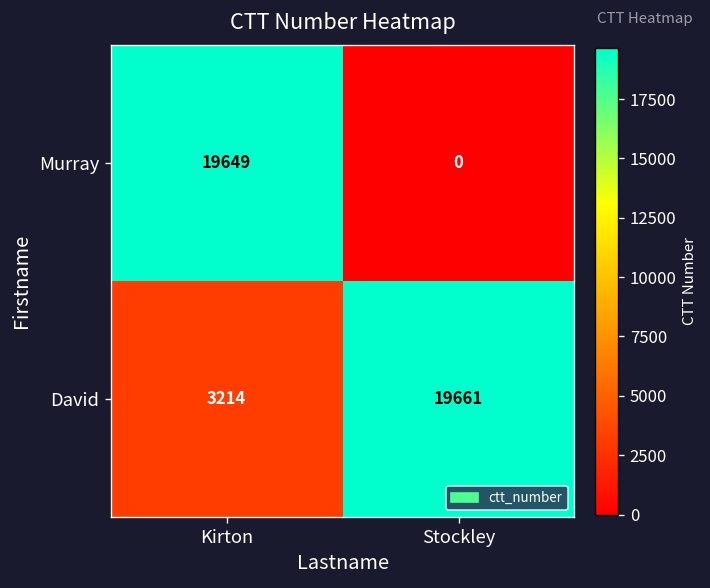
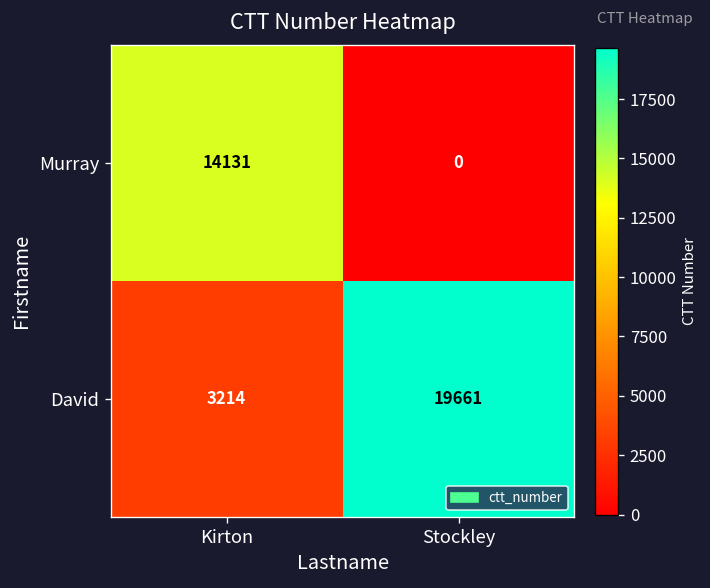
Murray, Kirton: 19649 -> 14131
